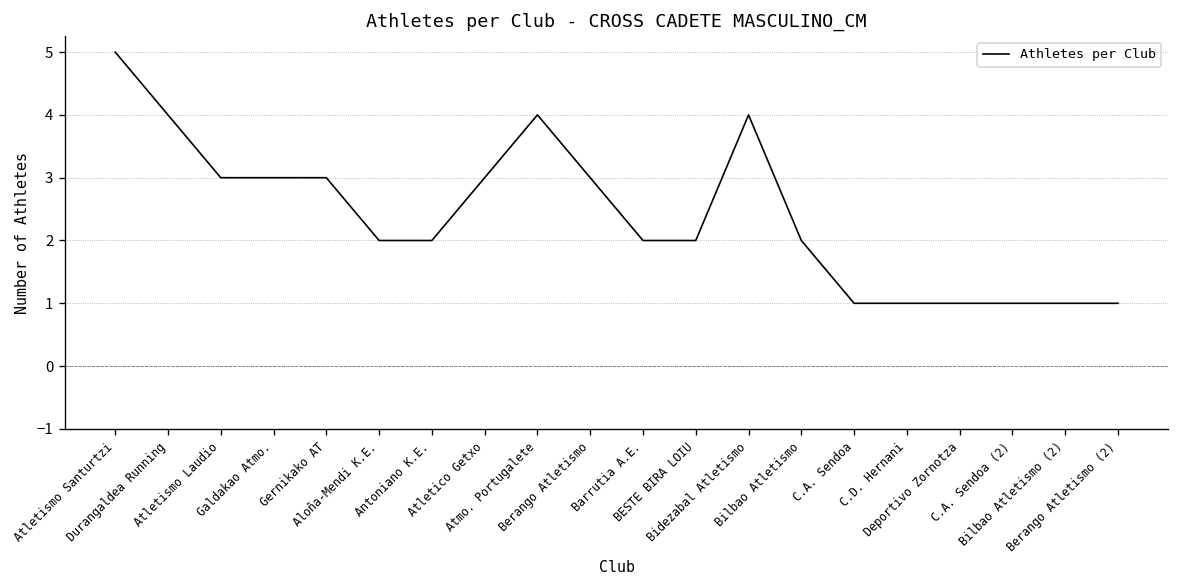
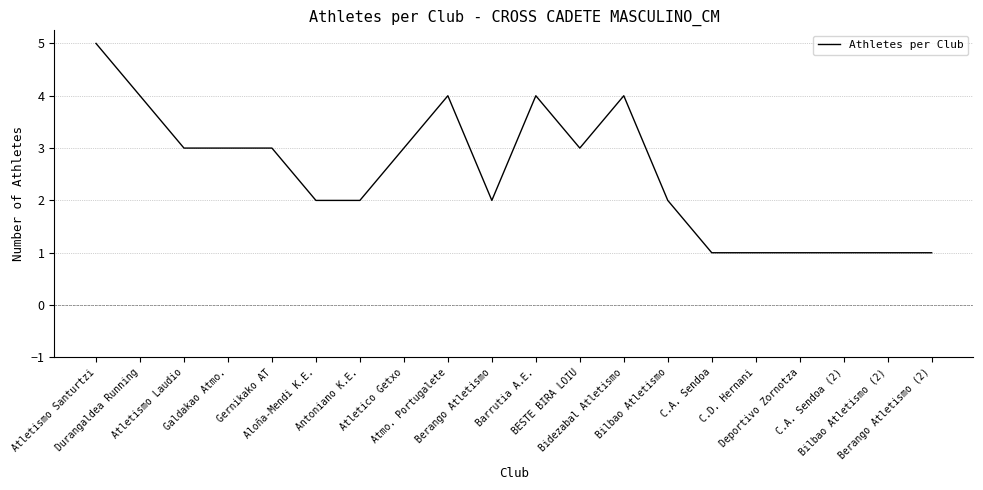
Berango Atletismo: 3 -> 2
Barrutia A.E.: 2 -> 4
BESTE BIRA LOIU: 2 -> 3
